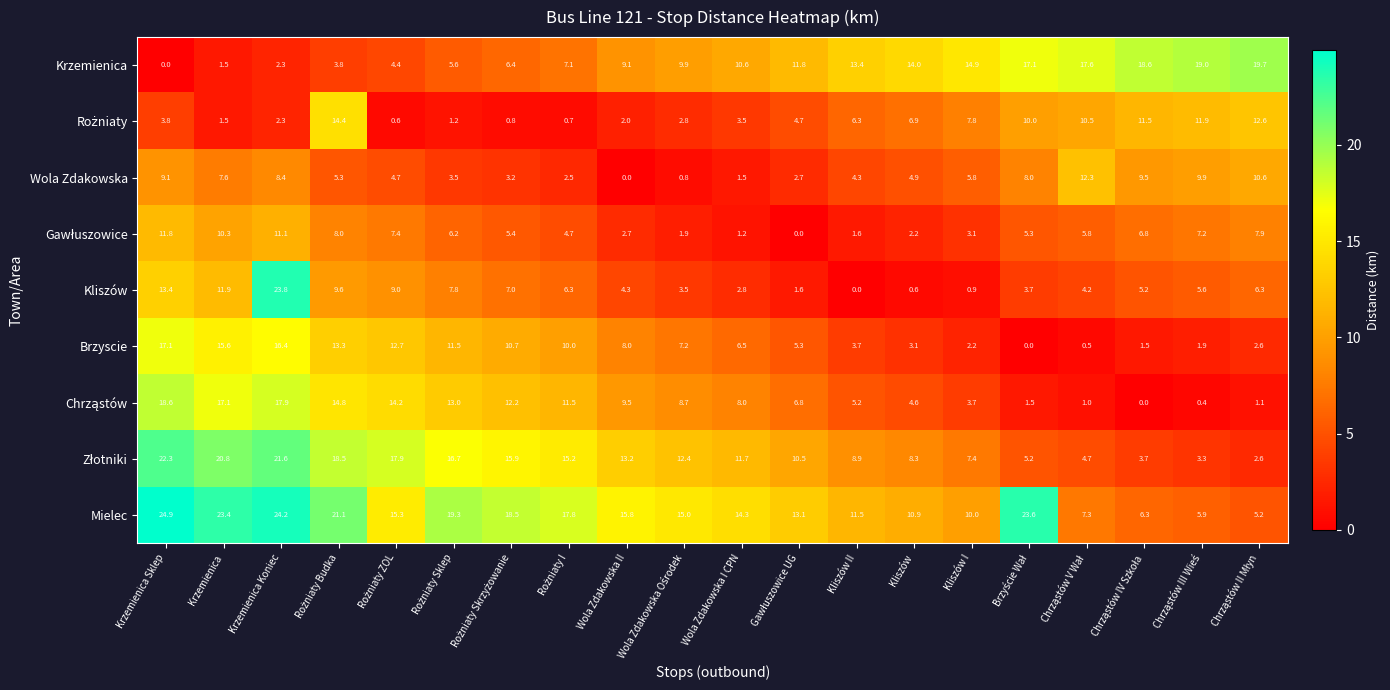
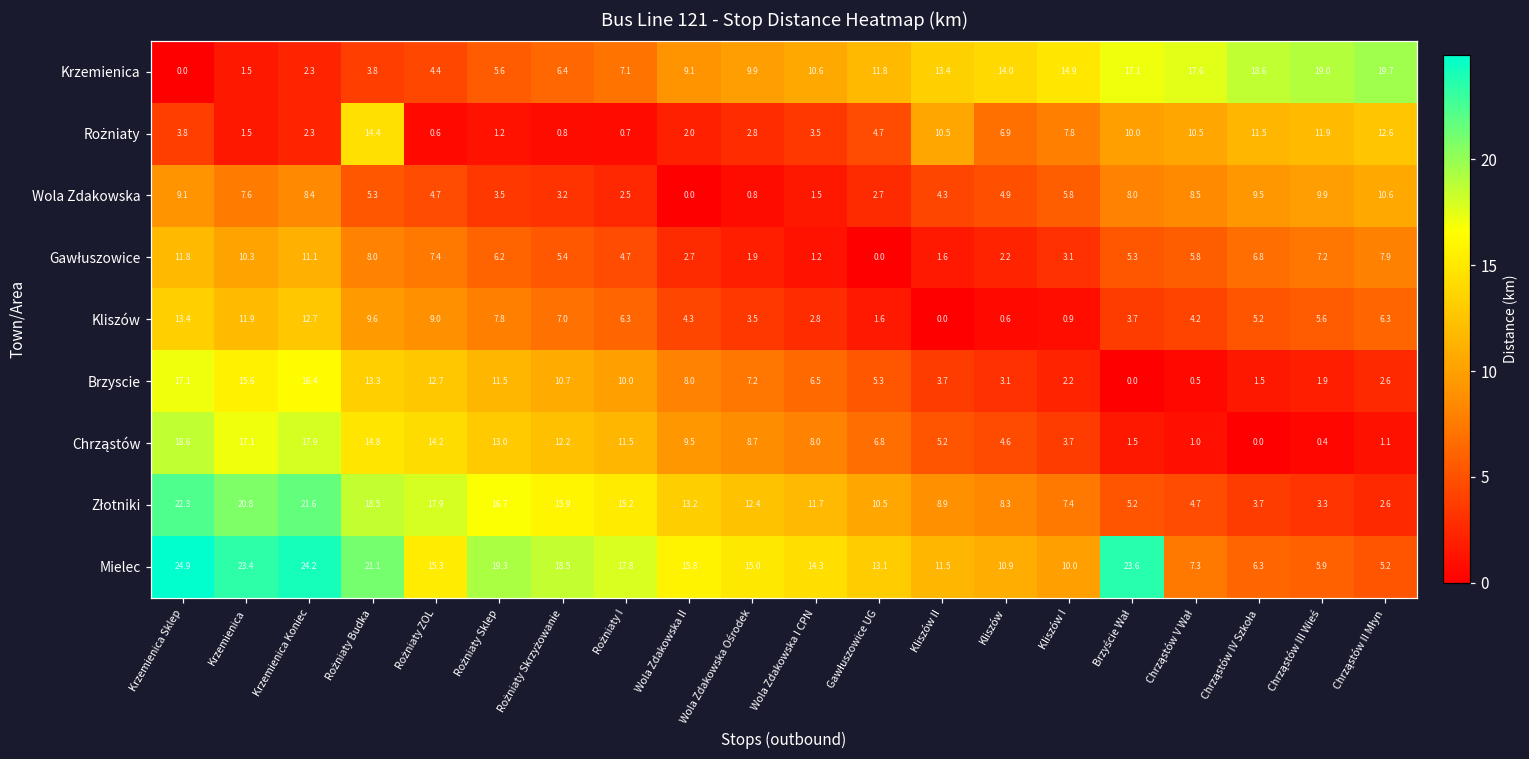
Rożniaty, Kliszów II: 6.3 -> 10.5
Wola Zdakowska, Chrząstów V Wał: 12.3 -> 8.5
Kliszów, Krzemienica Koniec: 23.8 -> 12.7
